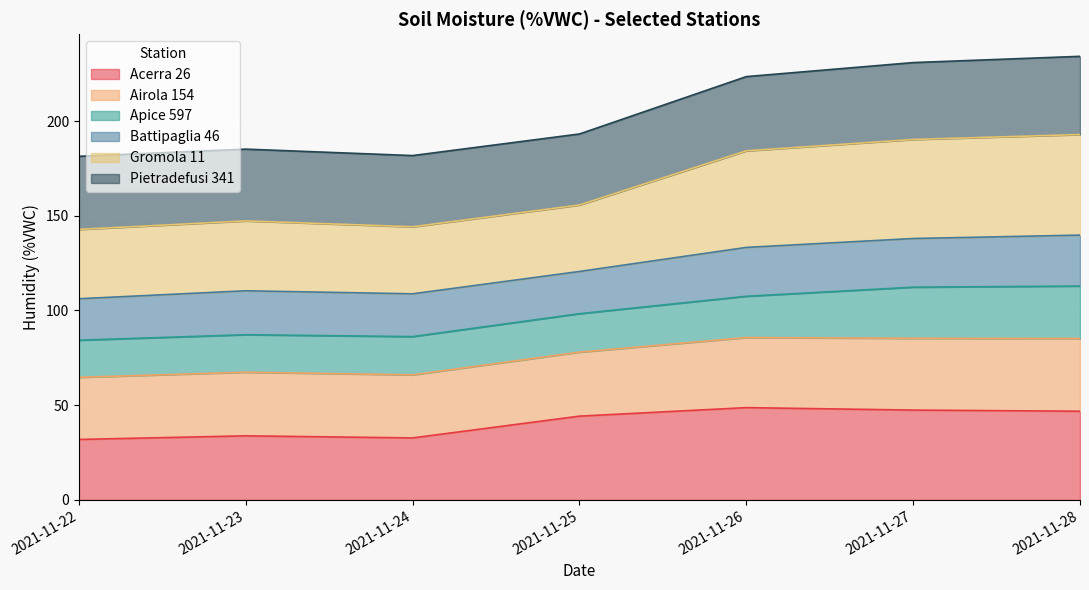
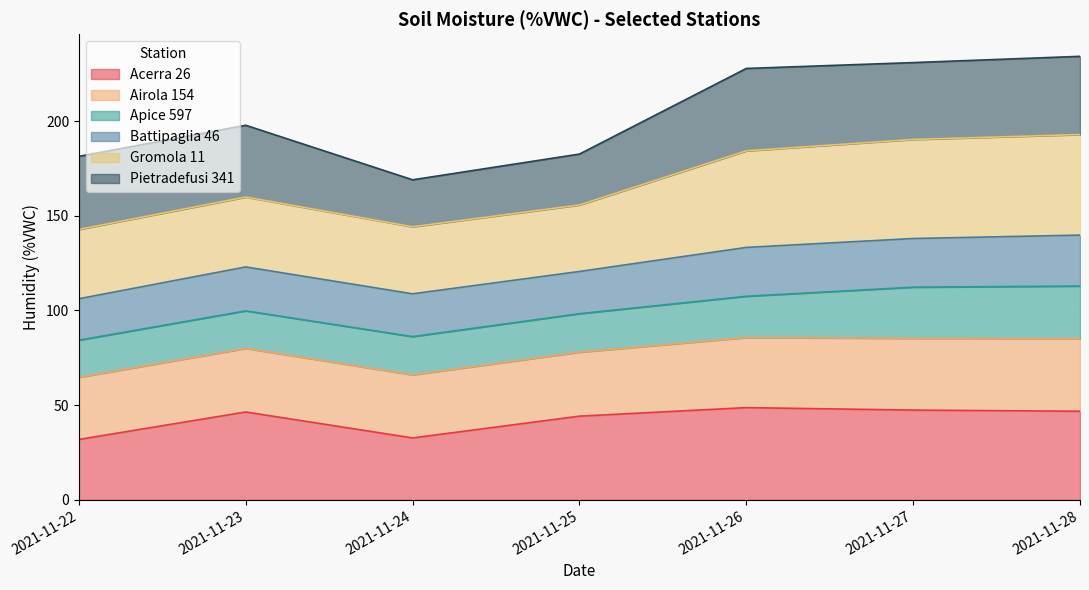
Acerra 26, 2021-11-23: 34 -> 46
Pietradefusi 341, 2021-11-24: 38 -> 25
Pietradefusi 341, 2021-11-25: 38 -> 27
Pietradefusi 341, 2021-11-26: 39 -> 44
